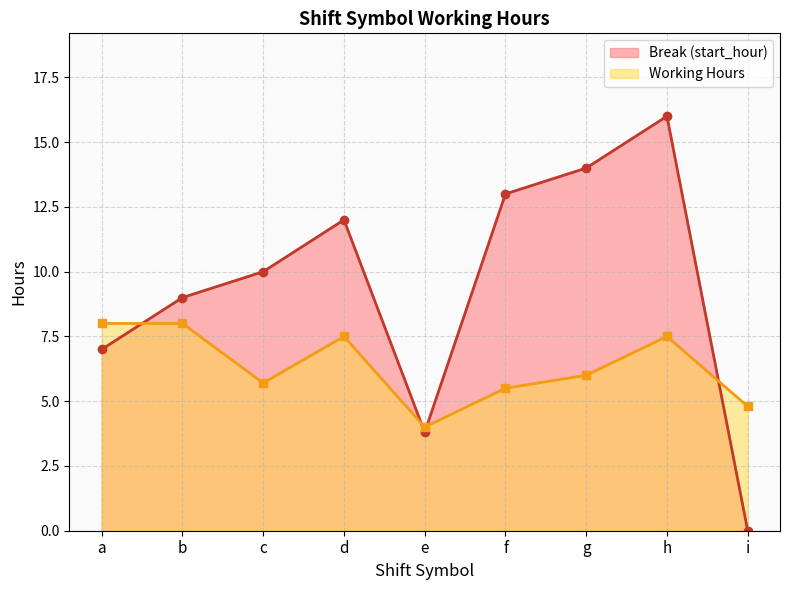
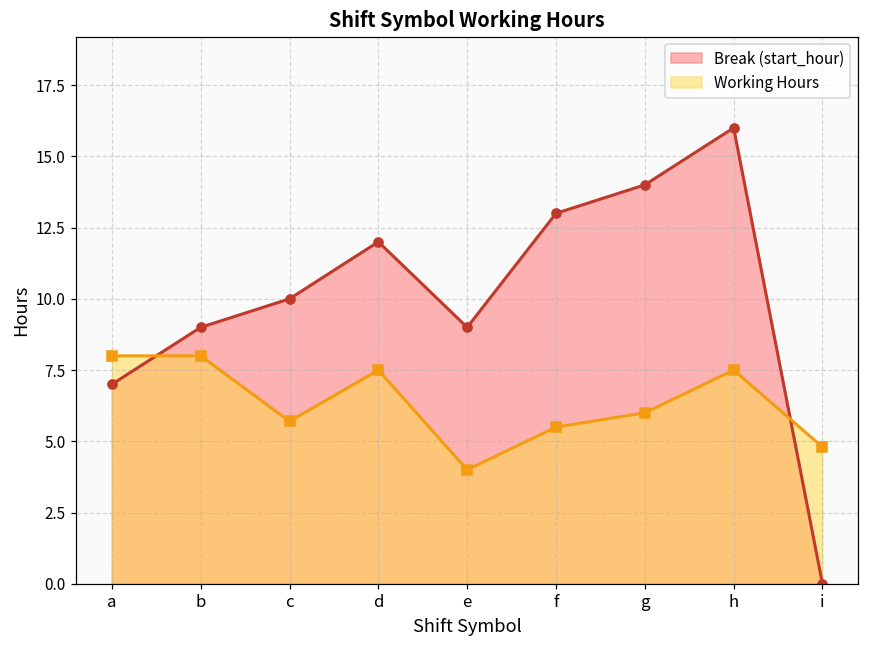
Break (start_hour), e: 3.8 -> 9.0
